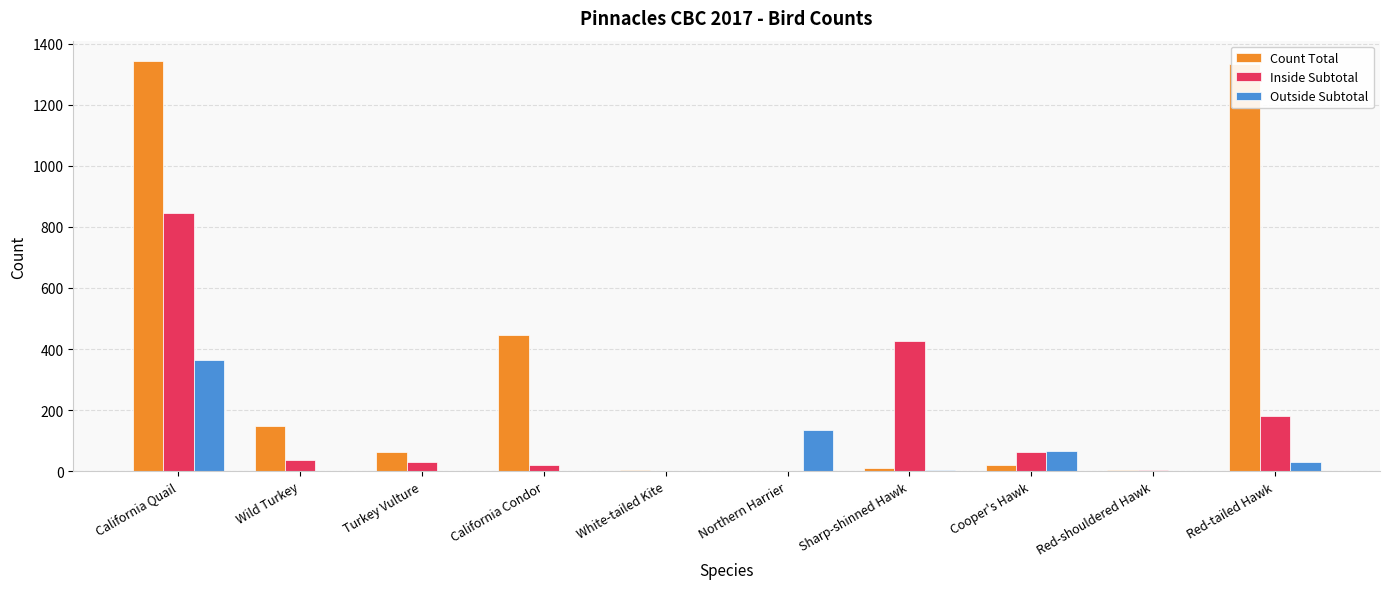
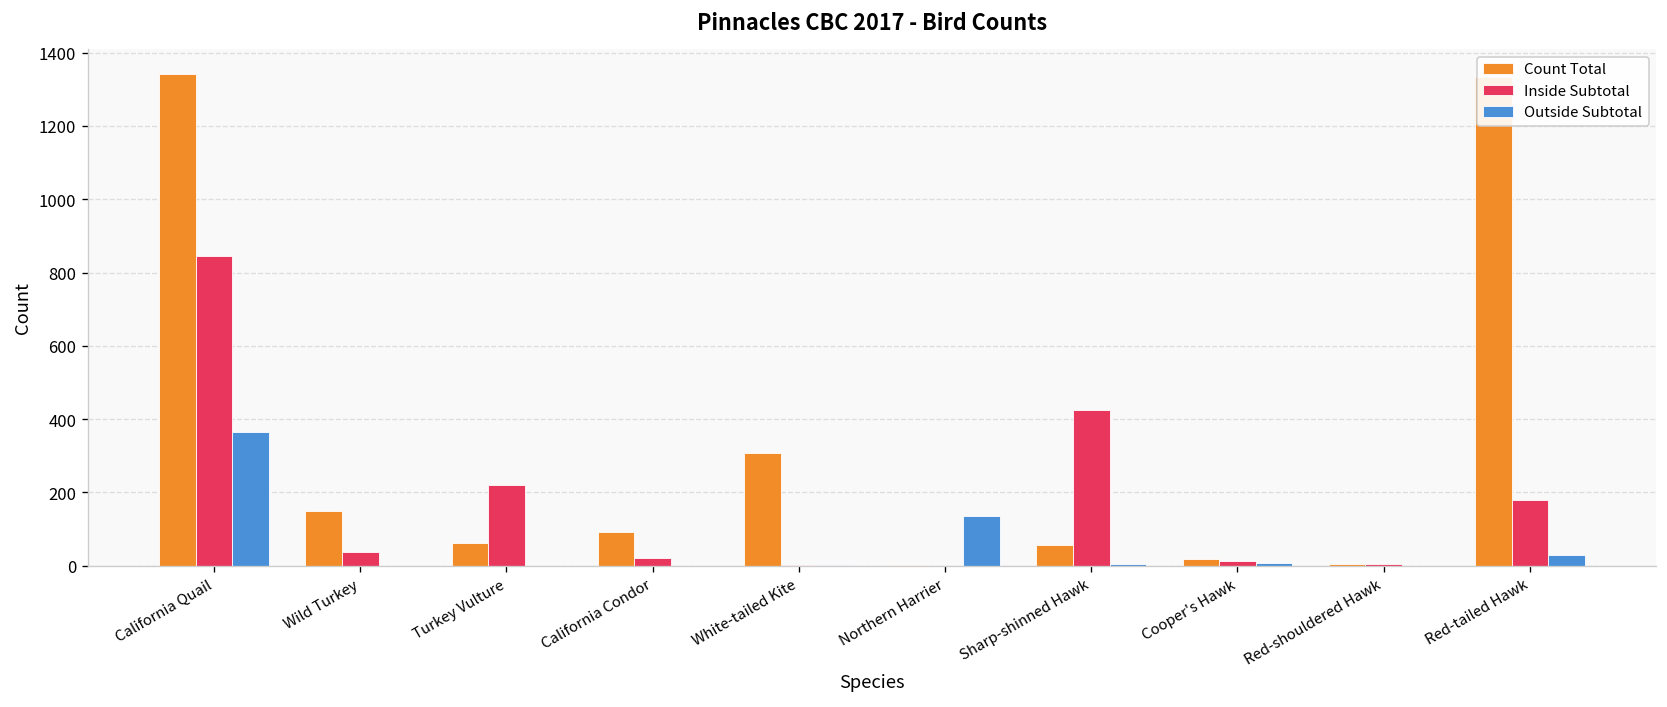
Inside Subtotal, Turkey Vulture: 30 -> 220
Count Total, California Condor: 450 -> 90
Count Total, White-tailed Kite: 0 -> 310
Count Total, Sharp-shinned Hawk: 10 -> 60
Inside Subtotal, Cooper's Hawk: 60 -> 10
Outside Subtotal, Cooper's Hawk: 70 -> 10
